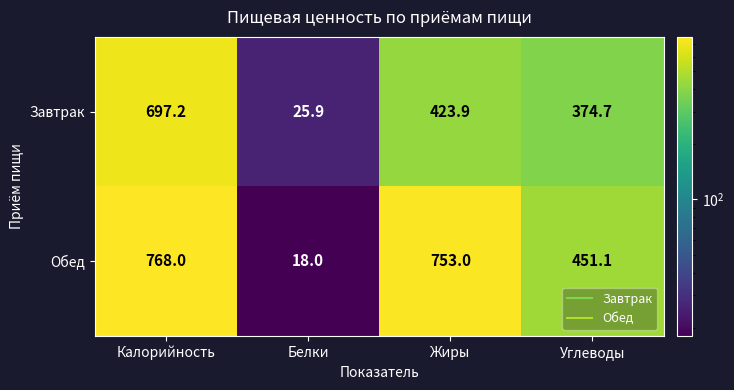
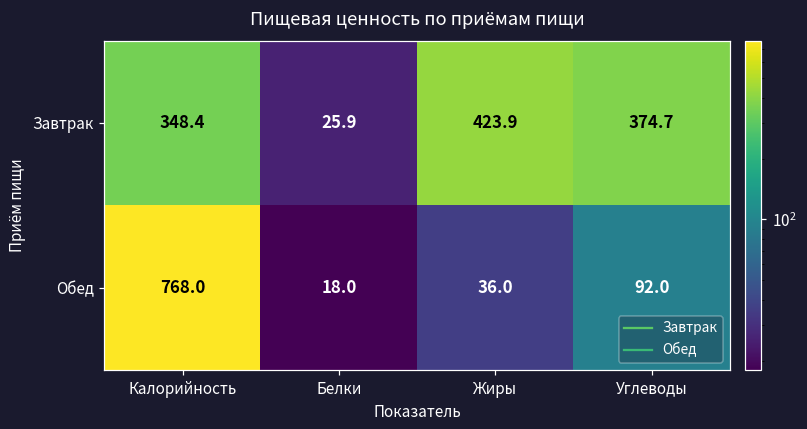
Завтрак, Калорийность: 697.2 -> 348.4
Обед, Жиры: 753.0 -> 36.0
Обед, Углеводы: 451.1 -> 92.0
